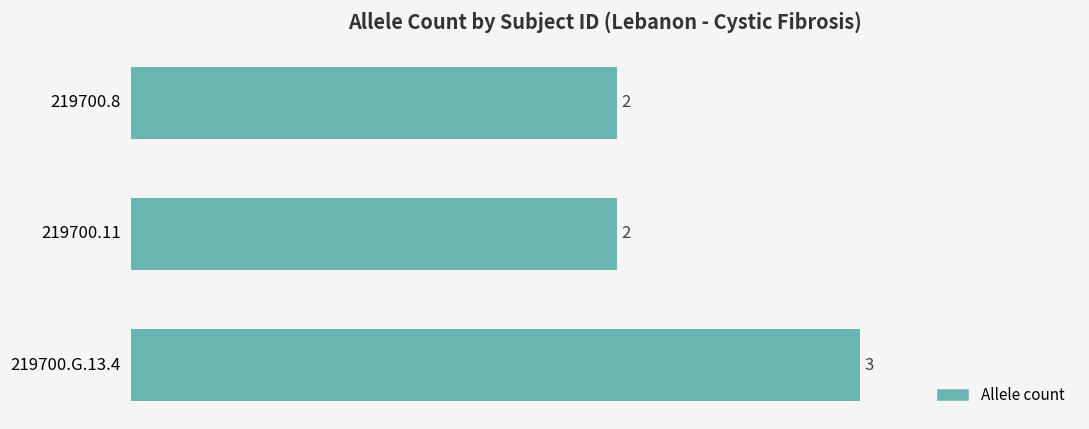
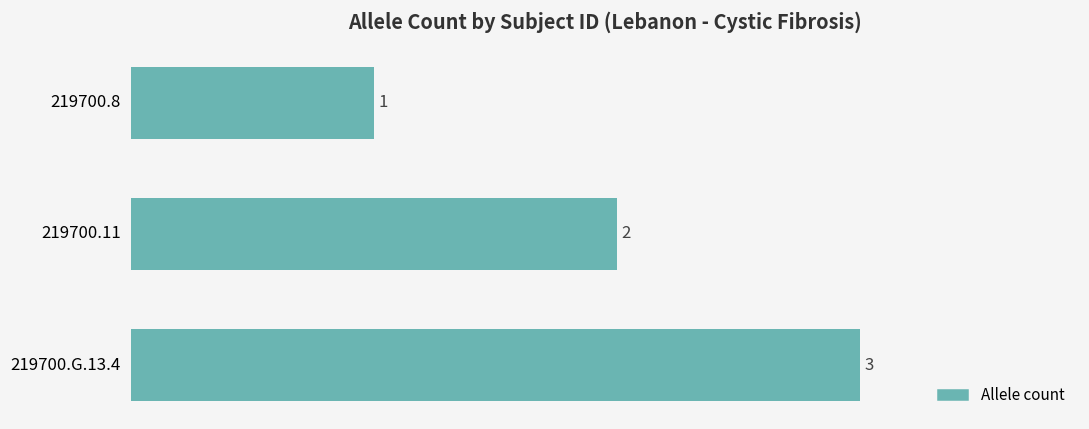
219700.8: 2 -> 1
